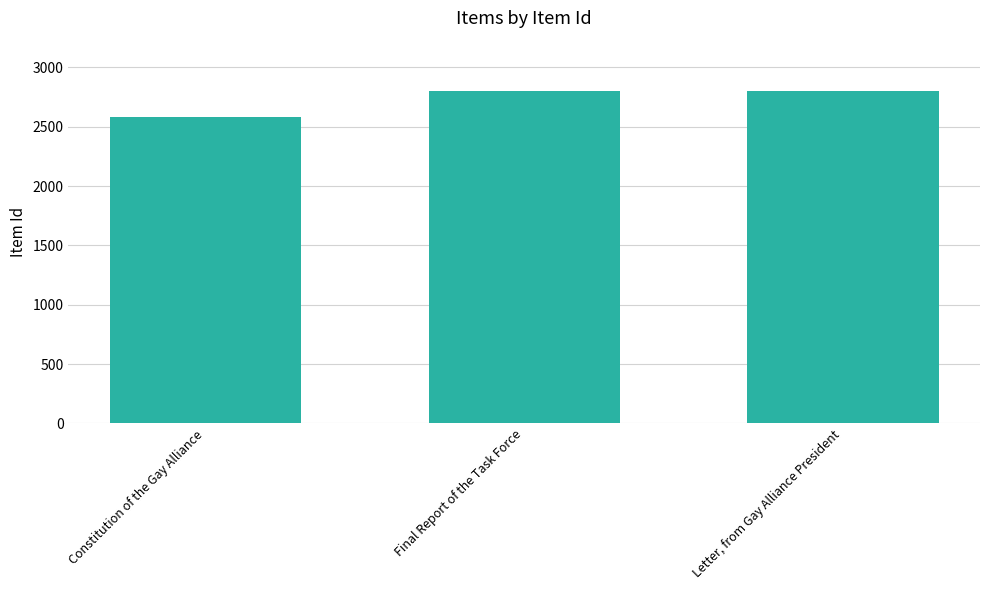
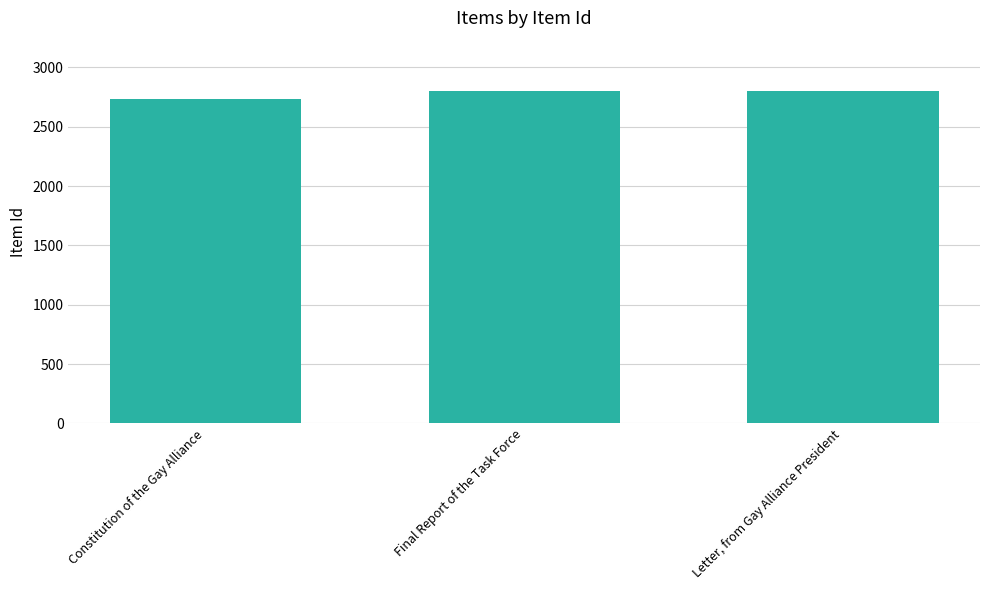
Constitution of the Gay Alliance: 2580 -> 2730
